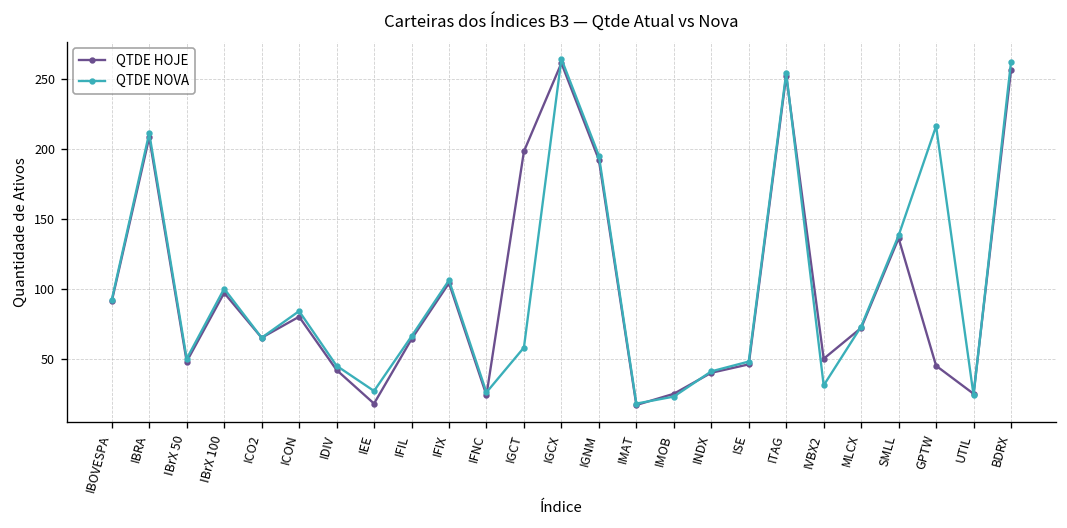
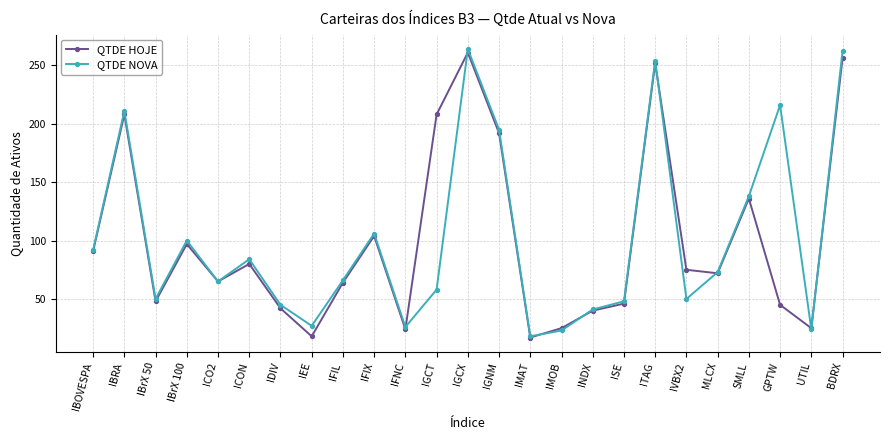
QTDE HOJE, IGCT: 198 -> 208
QTDE HOJE, IVBX2: 50 -> 75
QTDE NOVA, IVBX2: 31 -> 50
